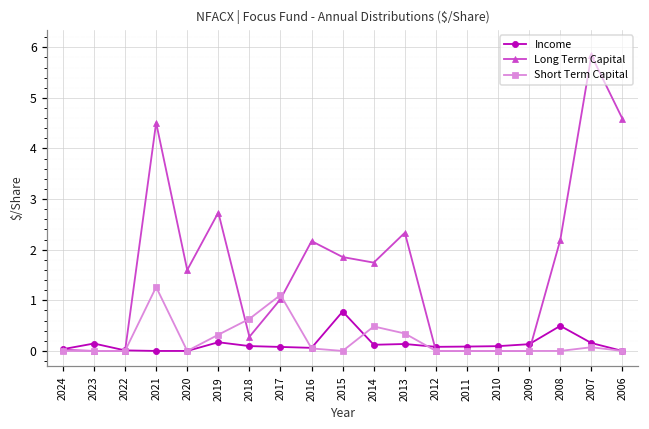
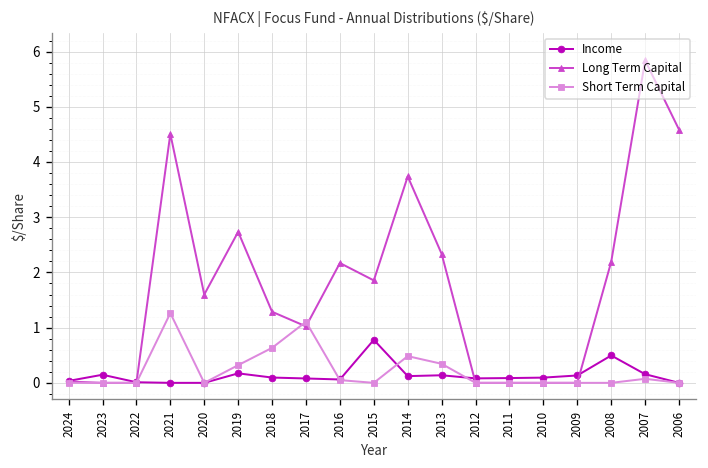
Long Term Capital, 2018: 0.3 -> 1.3
Long Term Capital, 2014: 1.7 -> 3.7
